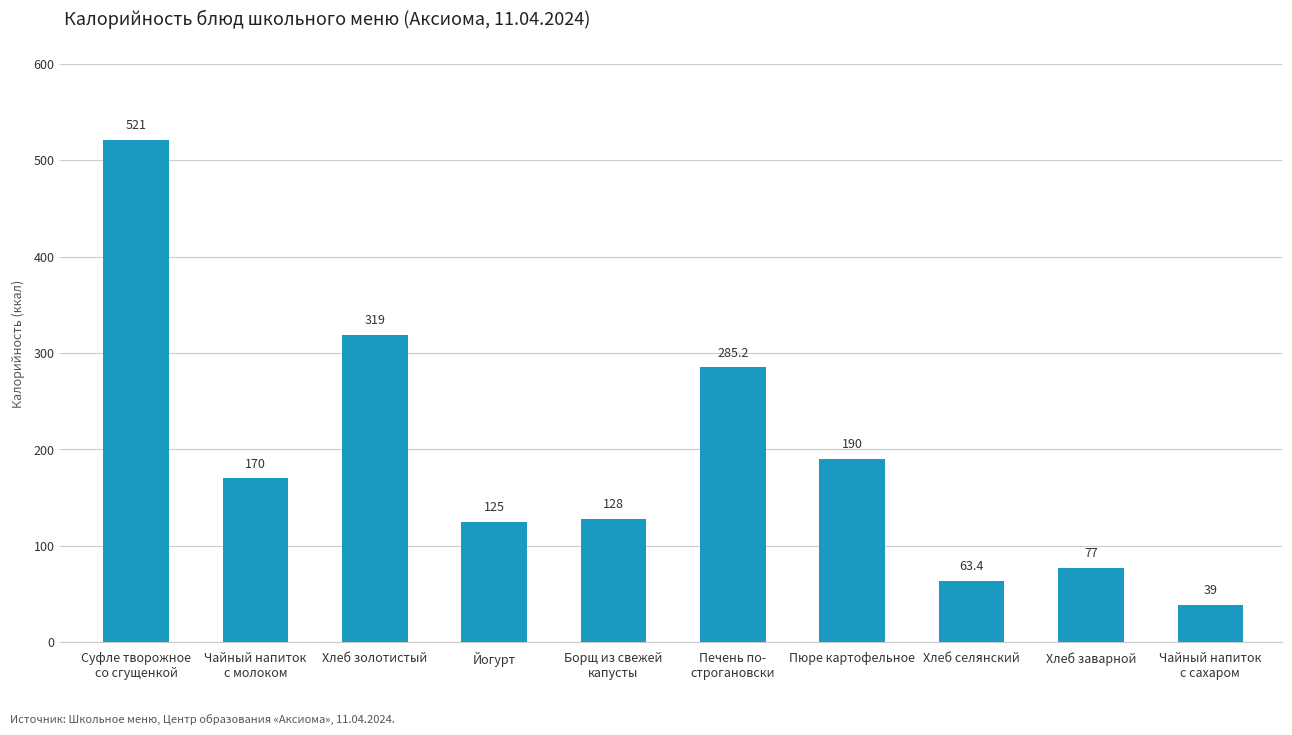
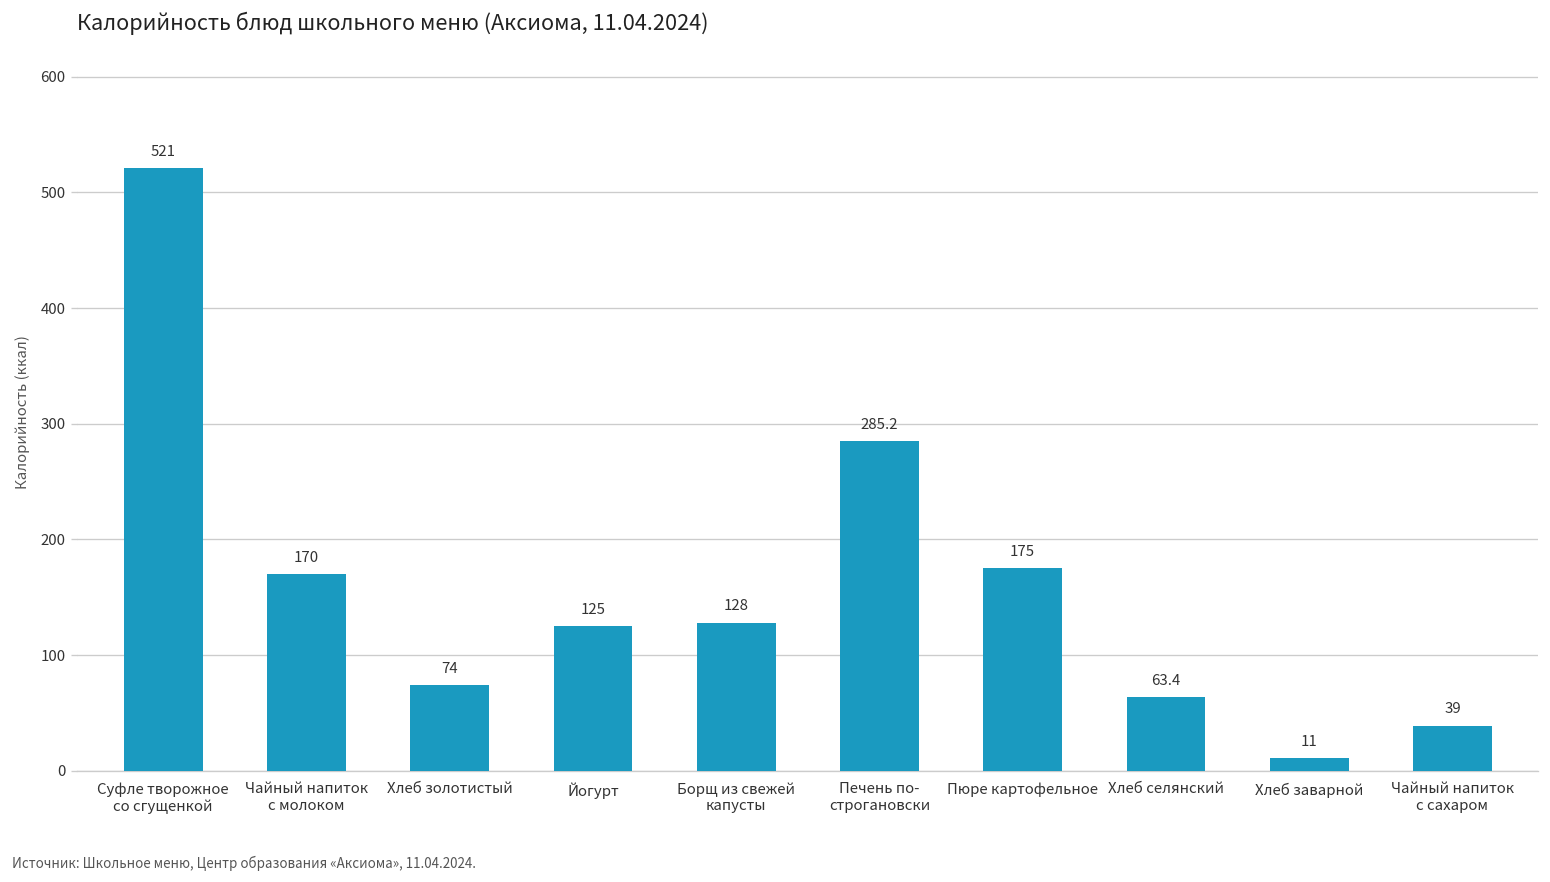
Хлеб золотистый: 319 -> 74
Пюре картофельное: 190 -> 175
Хлеб заварной: 77 -> 11
